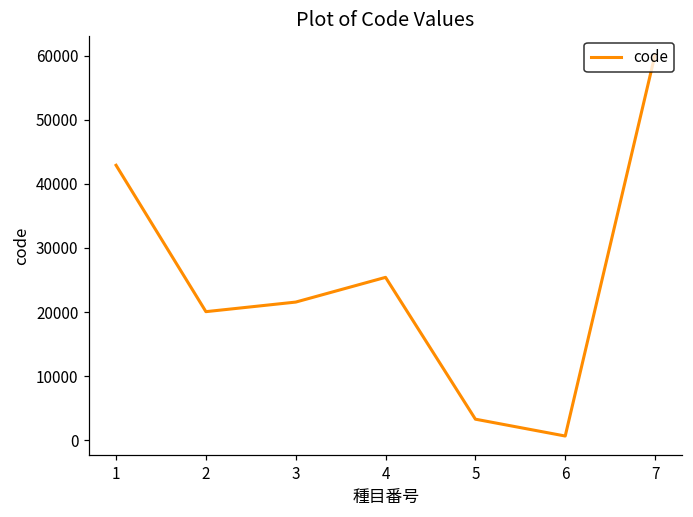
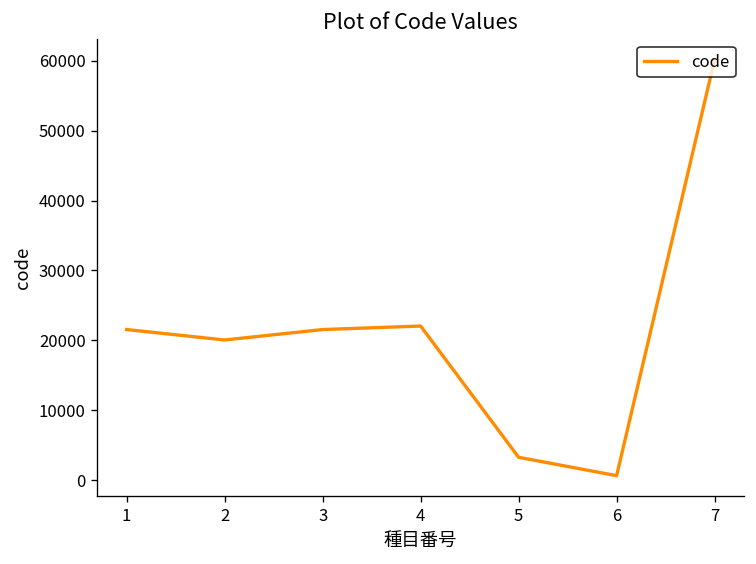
1: 43000 -> 22000
4: 25000 -> 22000
